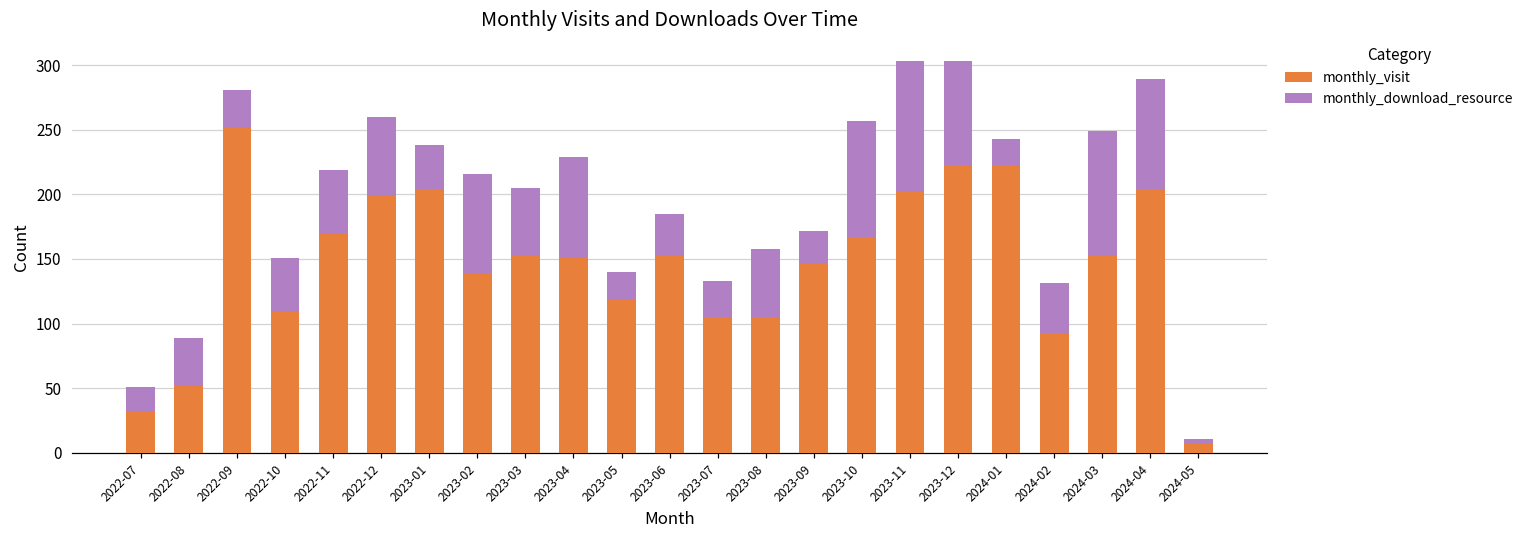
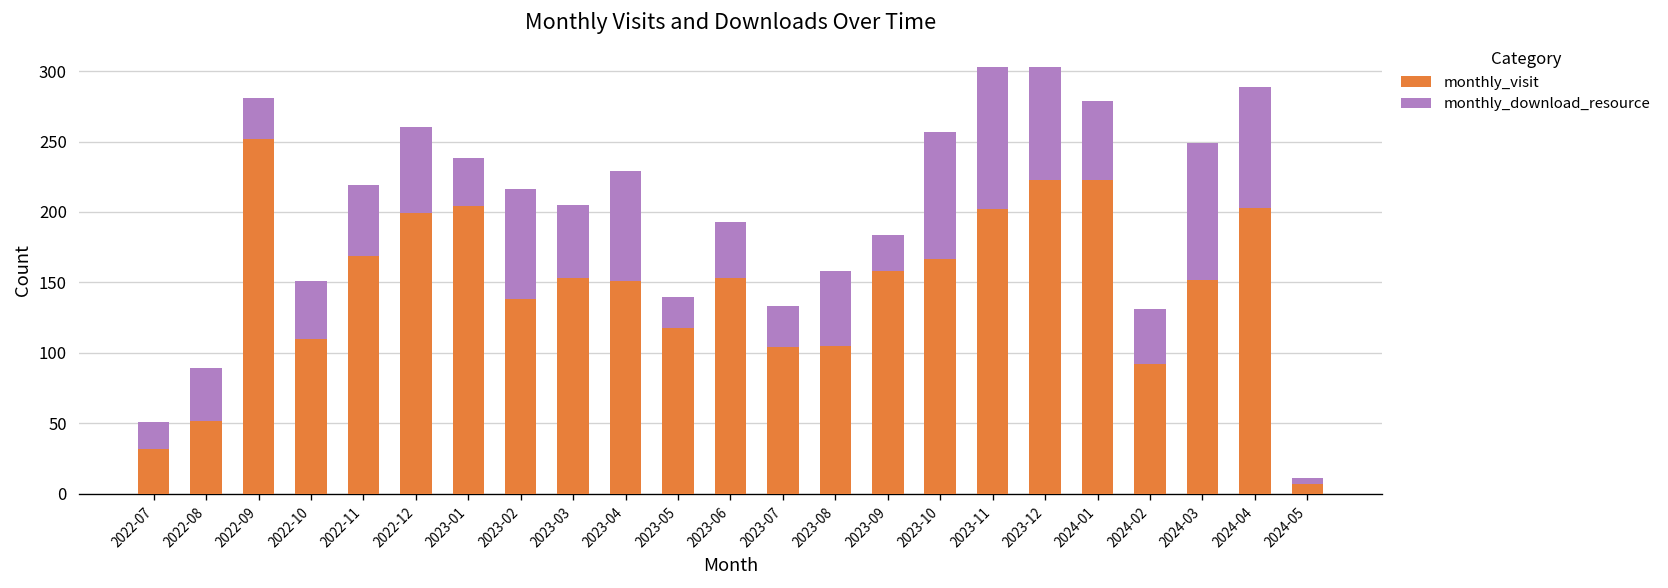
monthly_download_resource, 2023-06: 32 -> 40
monthly_visit, 2023-09: 146 -> 158
monthly_download_resource, 2024-01: 20 -> 56
